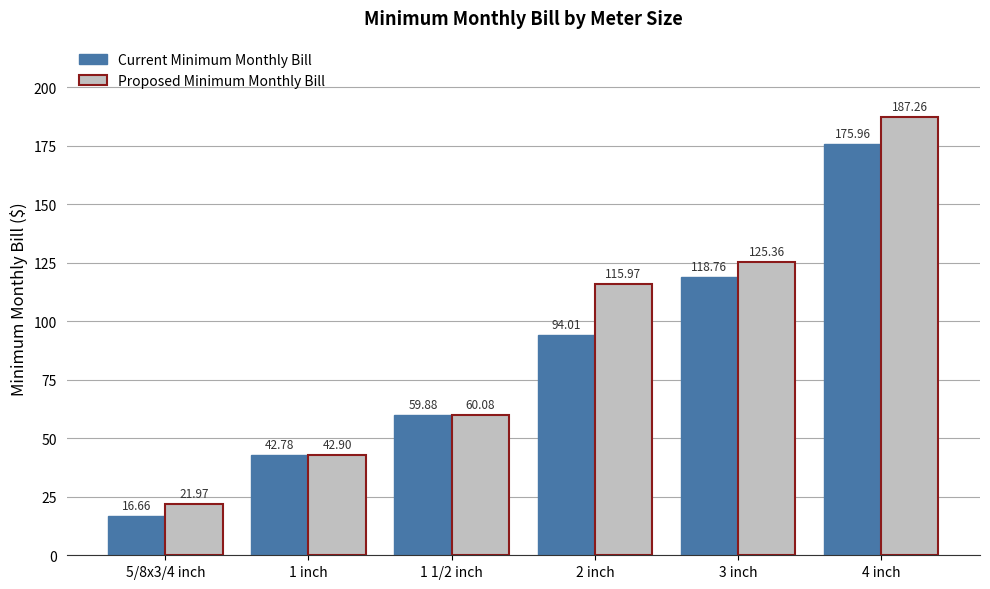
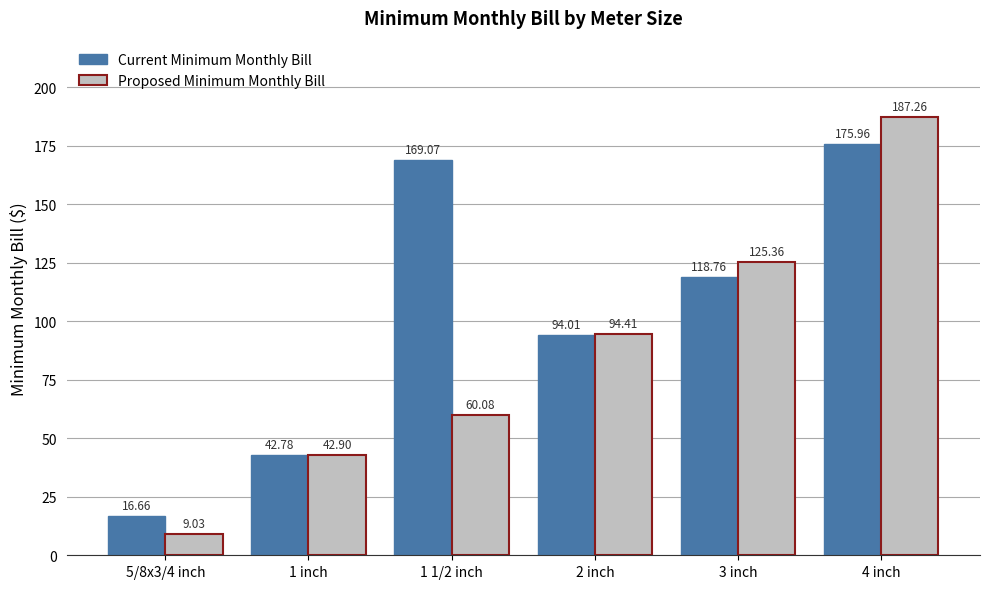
Proposed Minimum Monthly Bill, 5/8x3/4 inch: 21.97 -> 9.03
Current Minimum Monthly Bill, 1 1/2 inch: 59.88 -> 169.07
Proposed Minimum Monthly Bill, 2 inch: 115.97 -> 94.41
